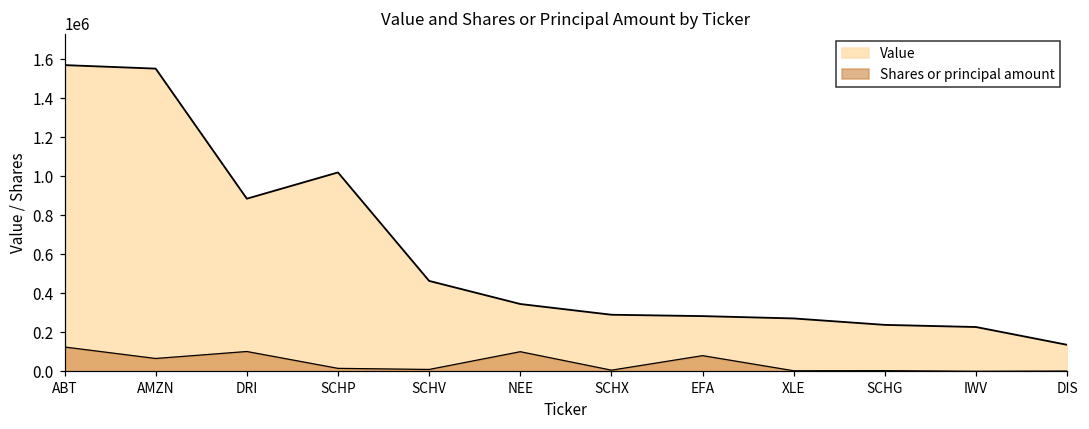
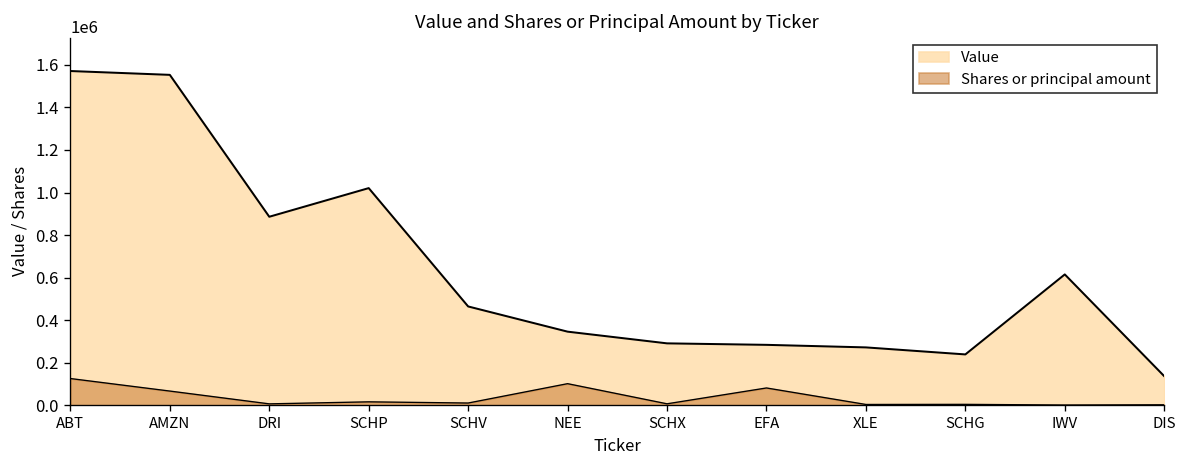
Shares or principal amount, DRI: 100000 -> 10000
Value, IWV: 230000 -> 610000
